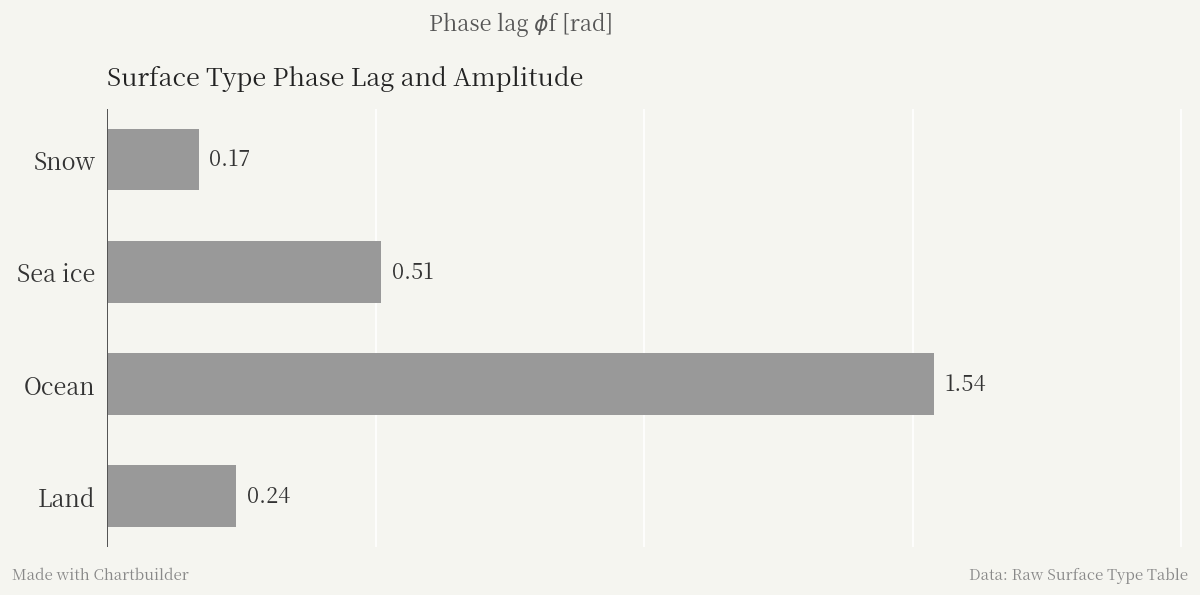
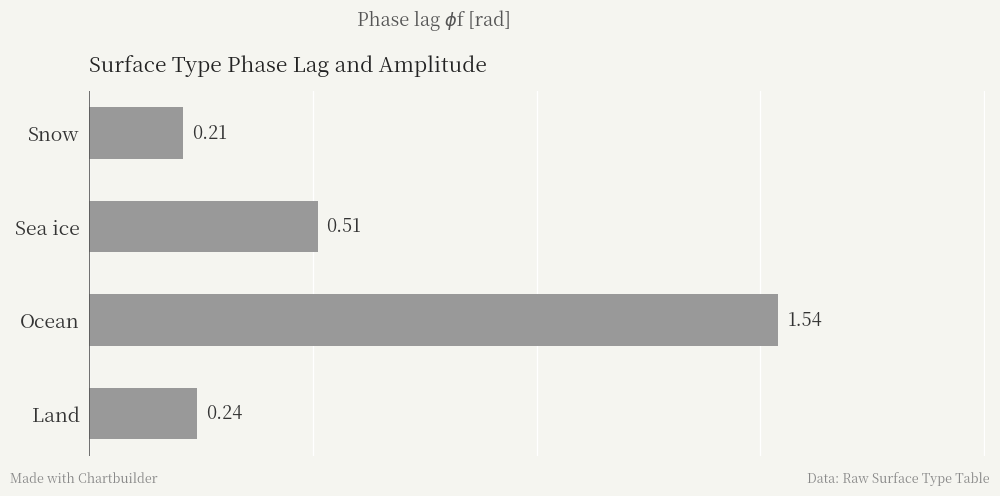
Snow: 0.17 -> 0.21
